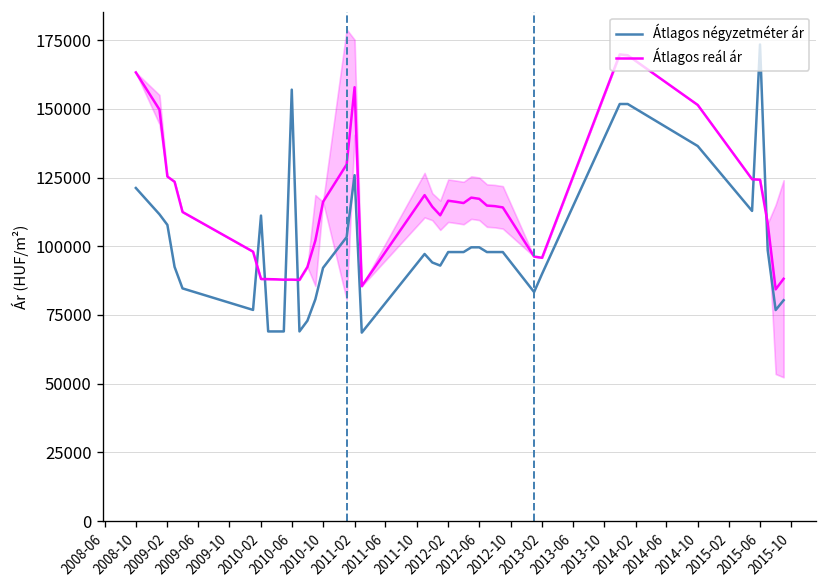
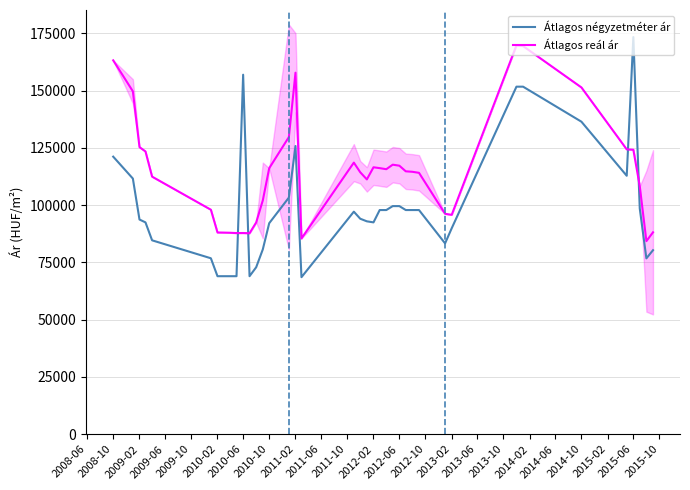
Átlagos négyzetméter ár, 2009-02: 108000 -> 94000
Átlagos négyzetméter ár, 2010-02: 111000 -> 69000
Átlagos négyzetméter ár, 2012-02: 98000 -> 93000
